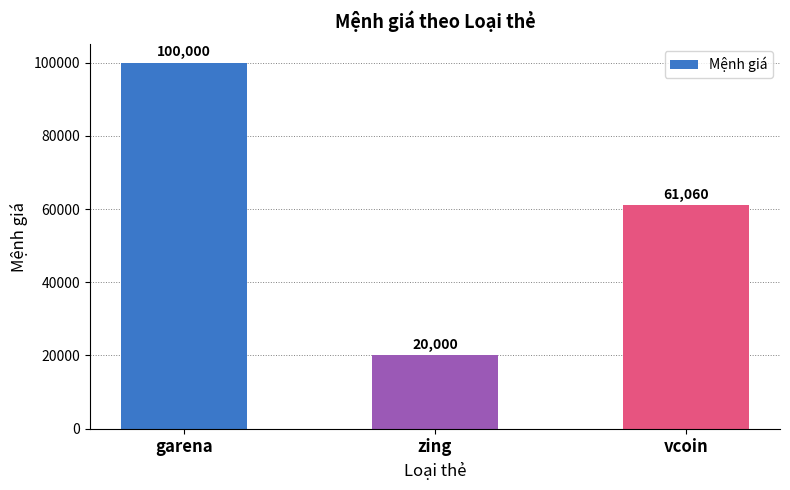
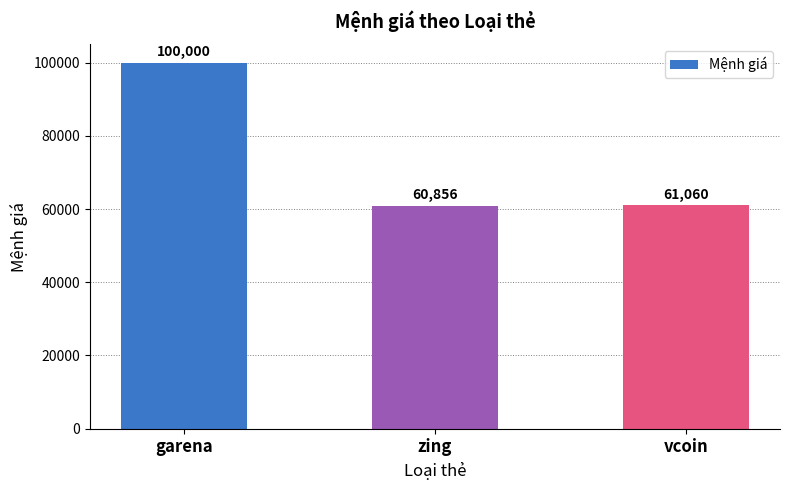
zing: 20,000 -> 60,856
